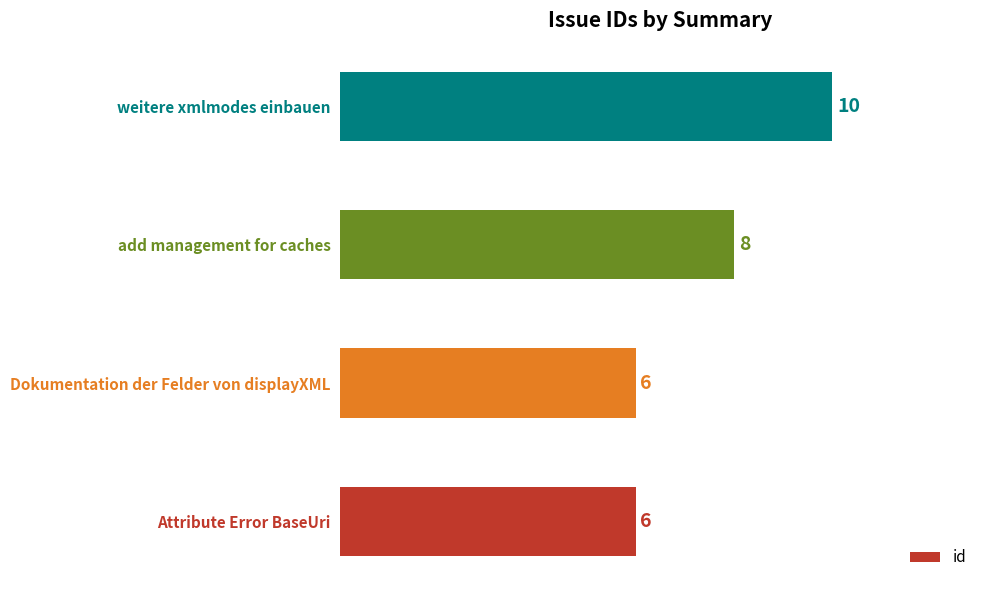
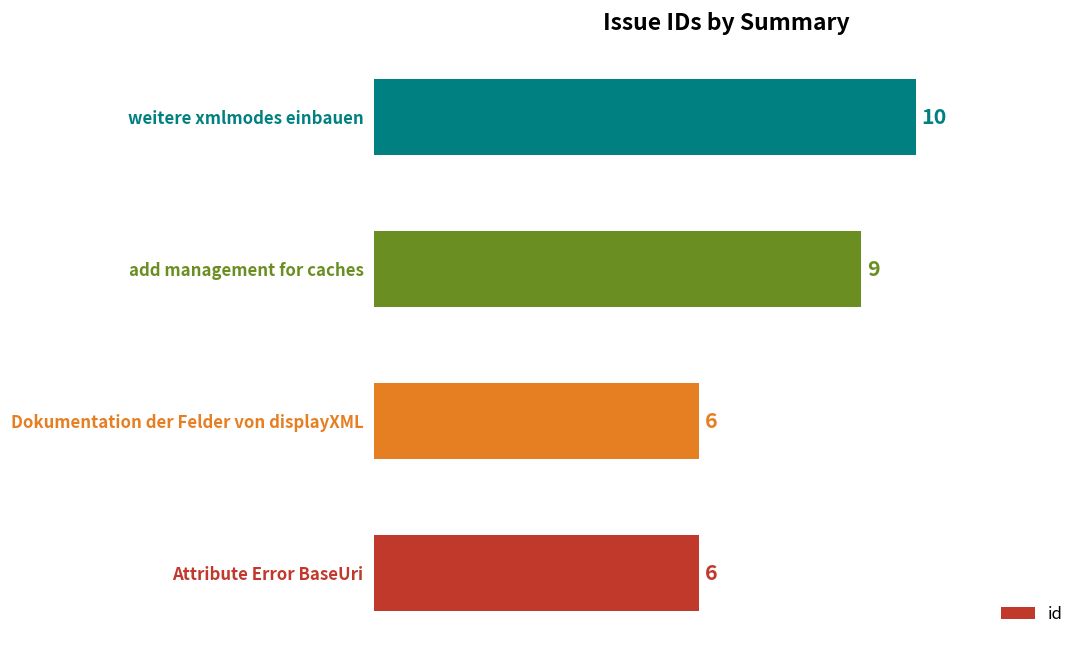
add management for caches: 8 -> 9
